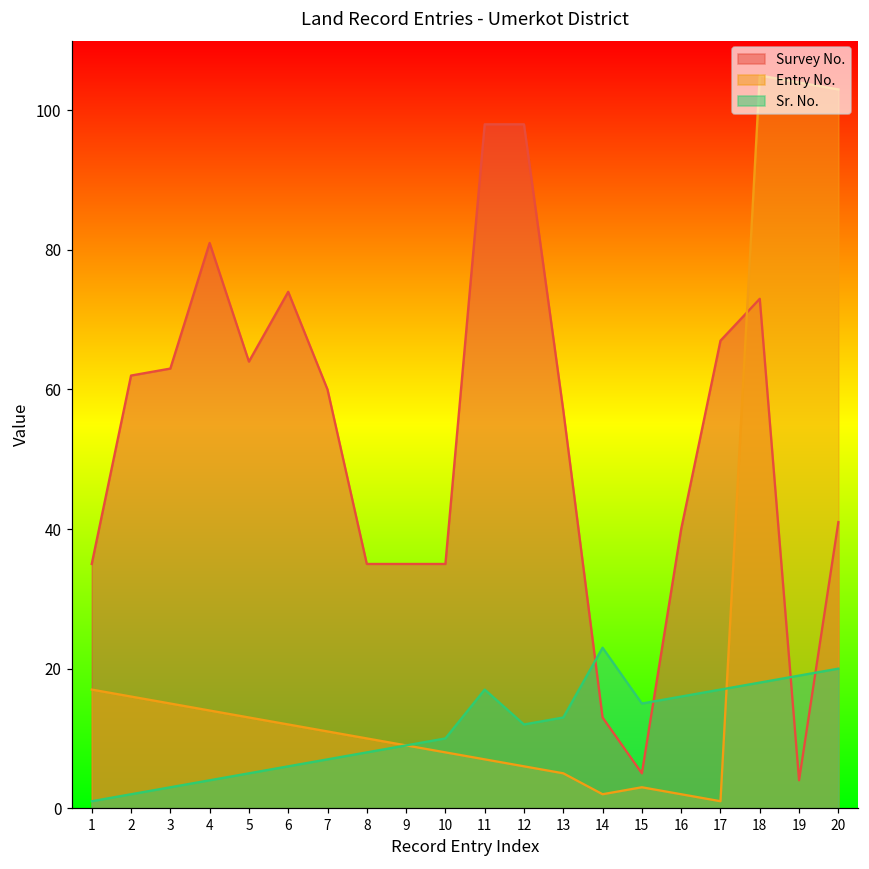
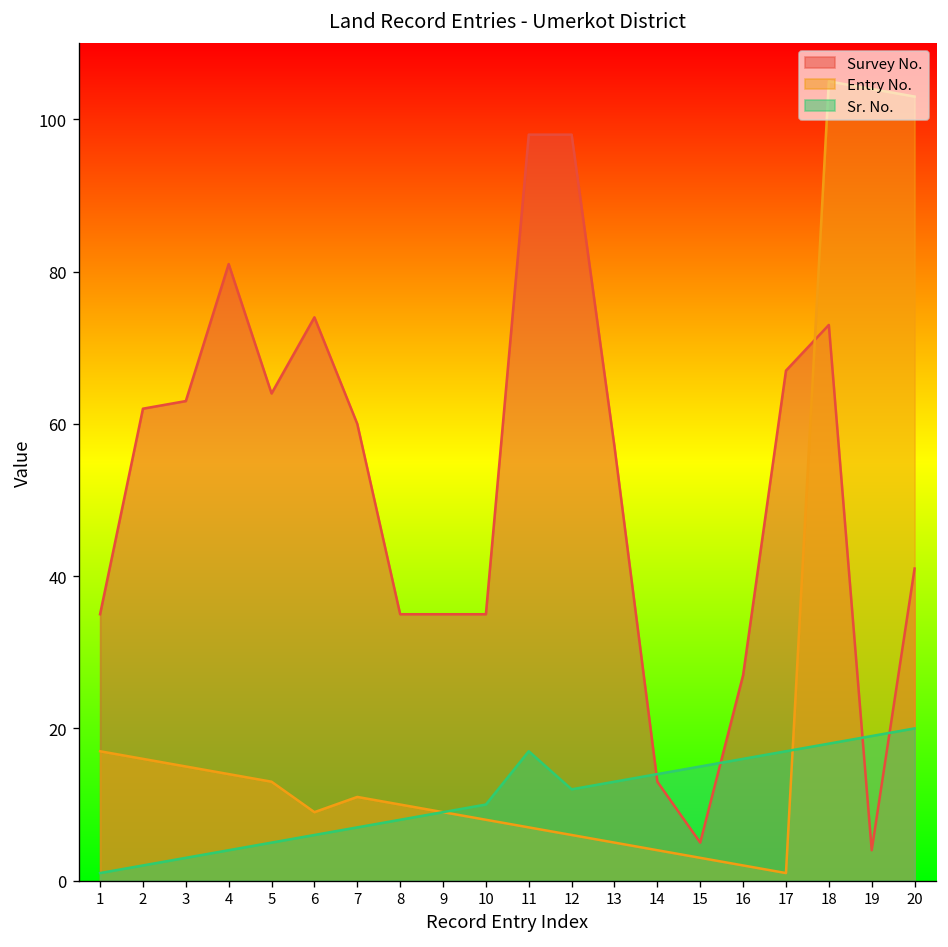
Entry No., 6: 12 -> 9
Entry No., 14: 2 -> 4
Sr. No., 14: 23 -> 14
Survey No., 16: 40 -> 27
